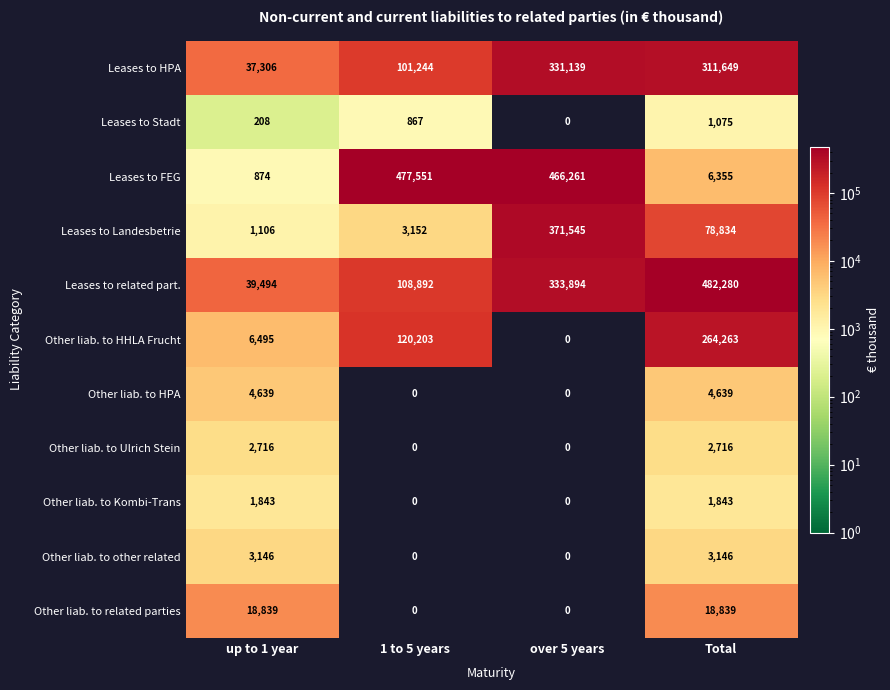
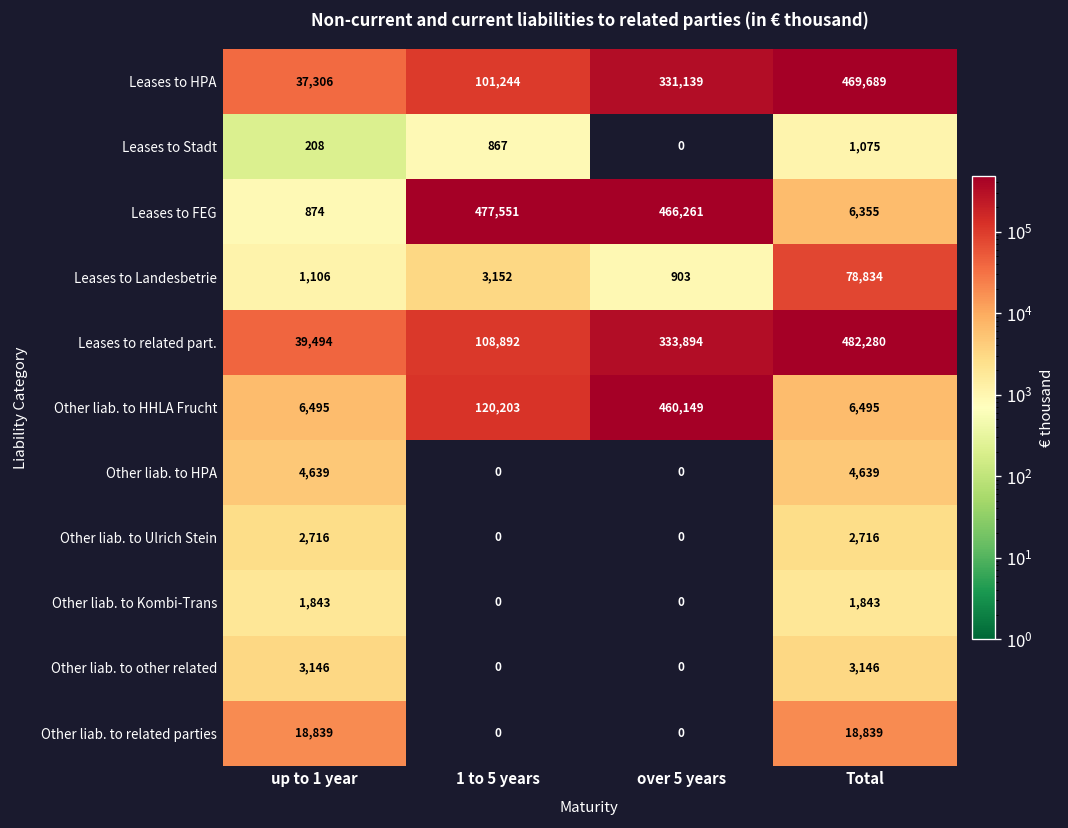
Leases to HPA, Total: 311,649 -> 469,689
Leases to Landesbetrie, over 5 years: 371,545 -> 903
Other liab. to HHLA Frucht, over 5 years: 0 -> 460,149
Other liab. to HHLA Frucht, Total: 264,263 -> 6,495
